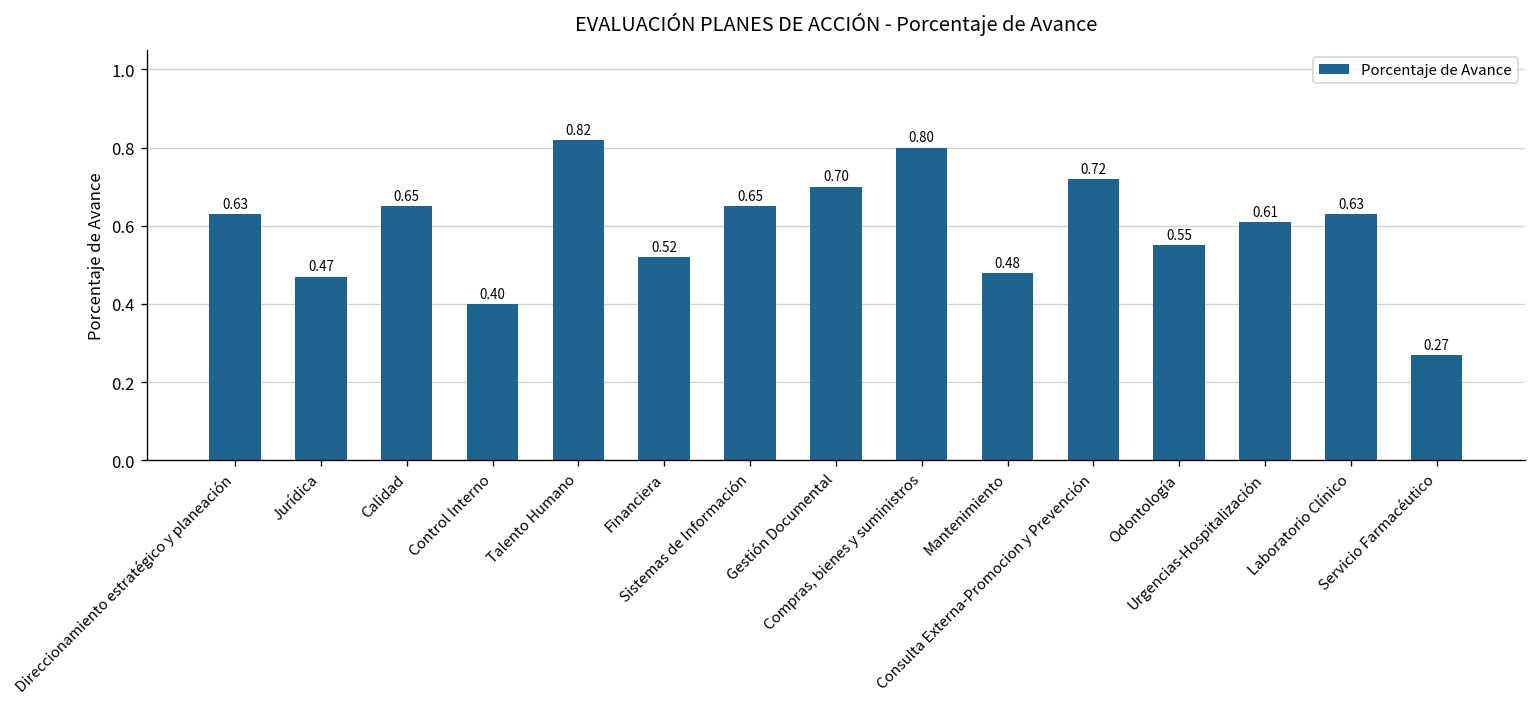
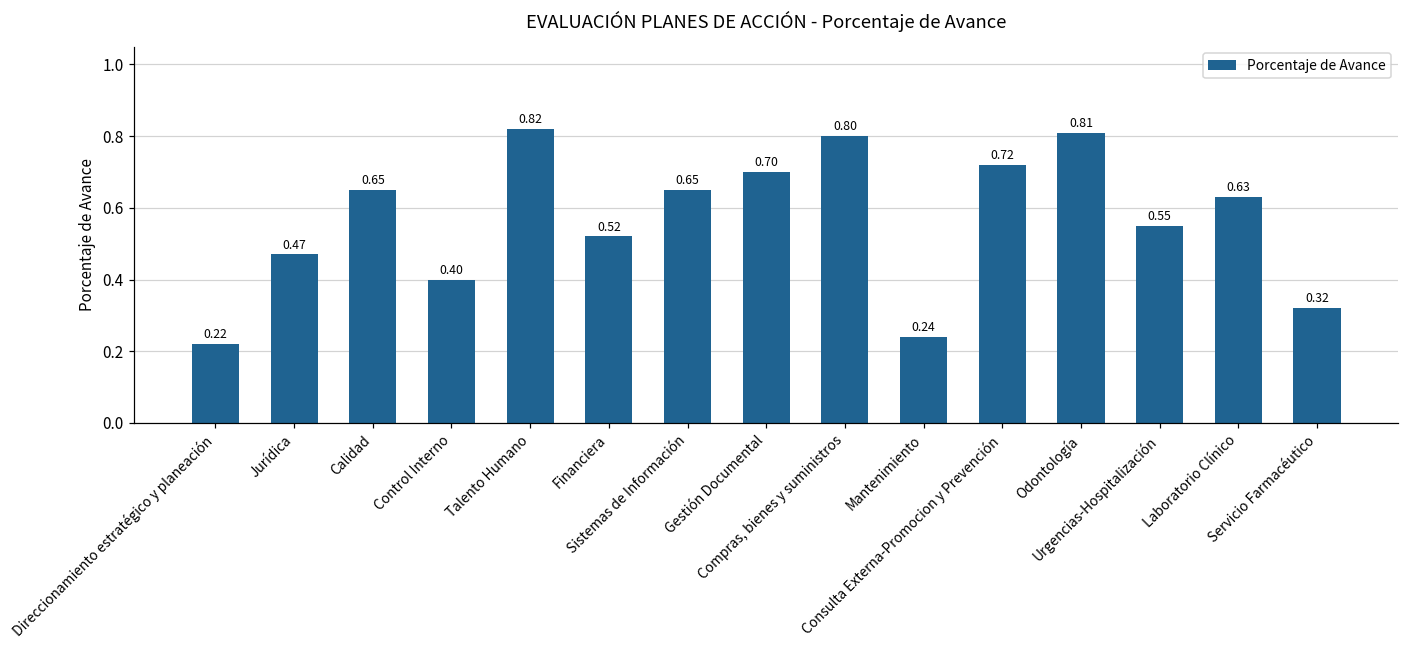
Direccionamiento estratégico y planeación: 0.63 -> 0.22
Mantenimiento: 0.48 -> 0.24
Odontología: 0.55 -> 0.81
Urgencias-Hospitalización: 0.61 -> 0.55
Servicio Farmacéutico: 0.27 -> 0.32
